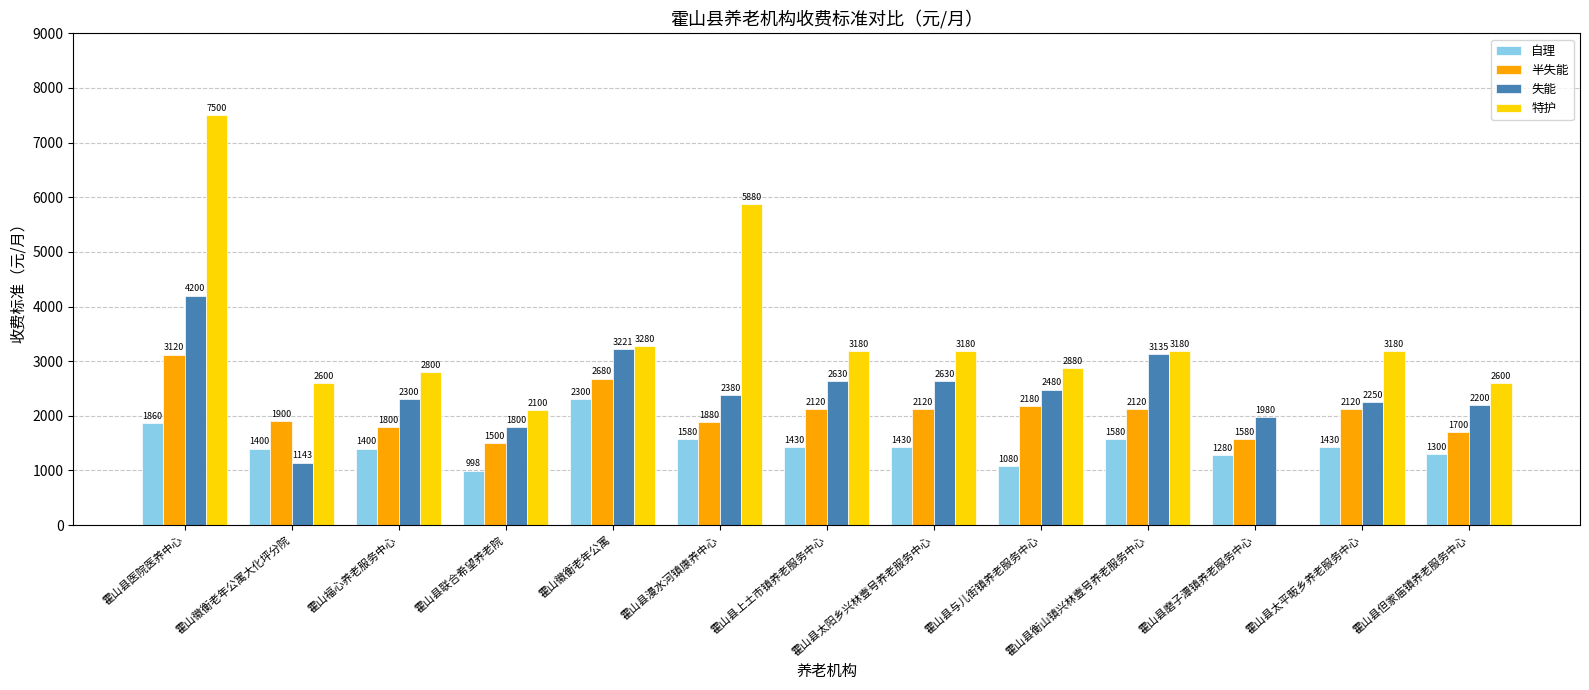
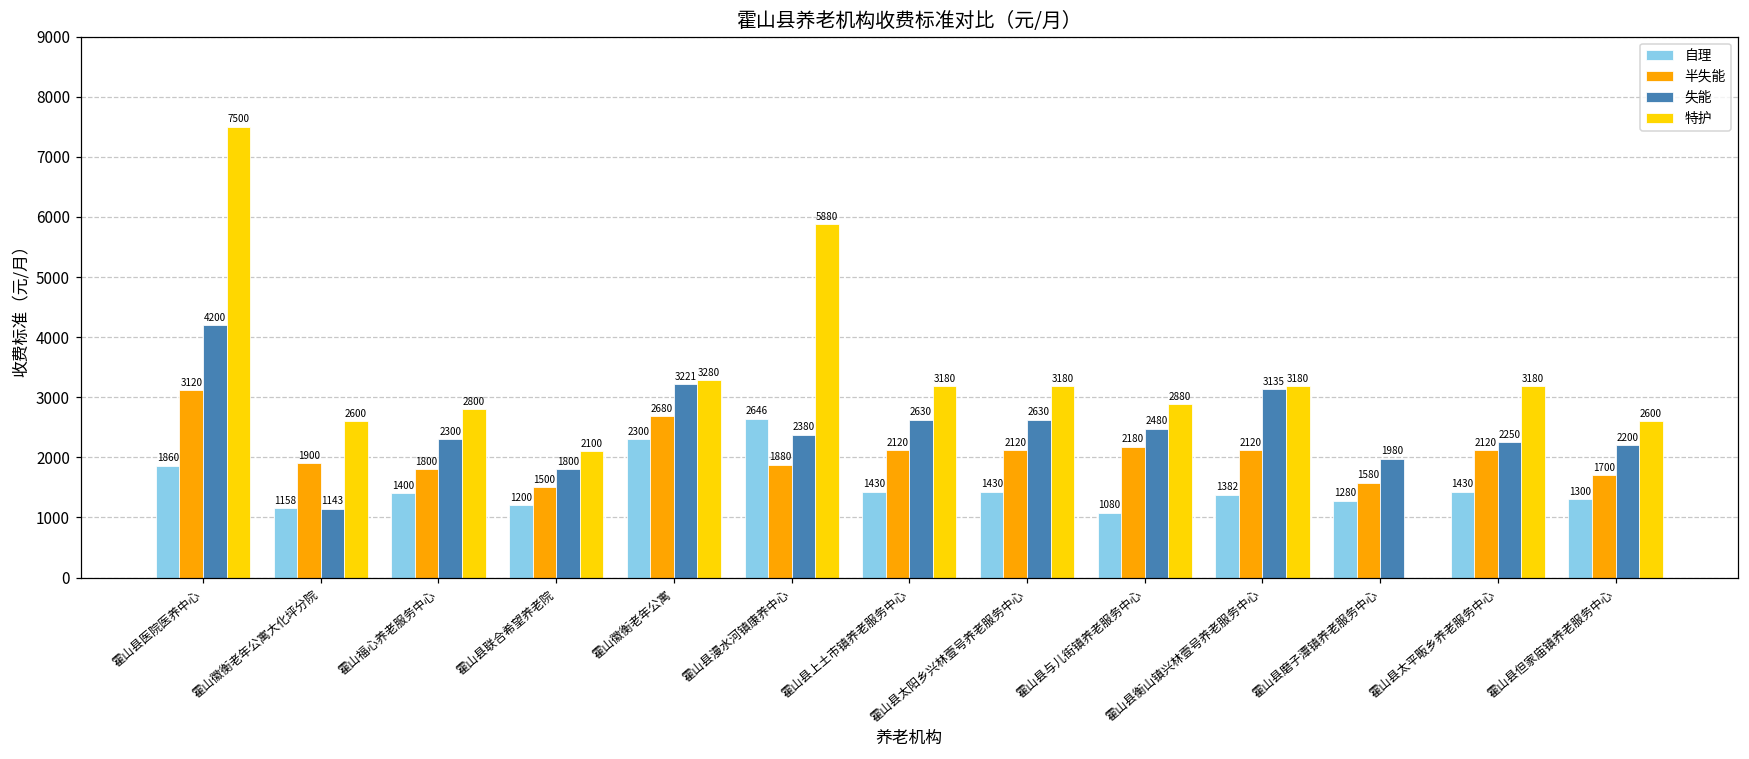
自理, 霍山徽衡老年公寓大化坪分院: 1400 -> 1158
自理, 霍山县联合希望养老院: 998 -> 1200
自理, 霍山县漫水河镇康养中心: 1580 -> 2646
自理, 霍山县衡山镇兴林壹号养老服务中心: 1580 -> 1382
